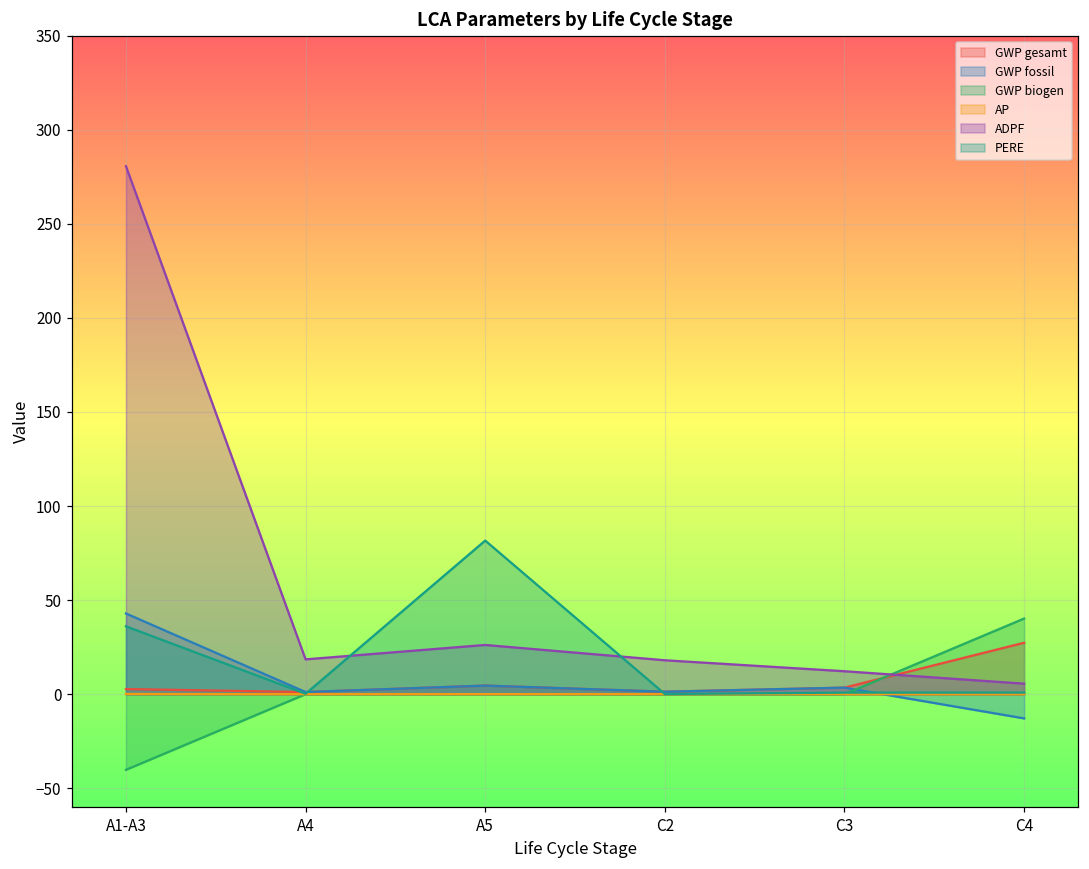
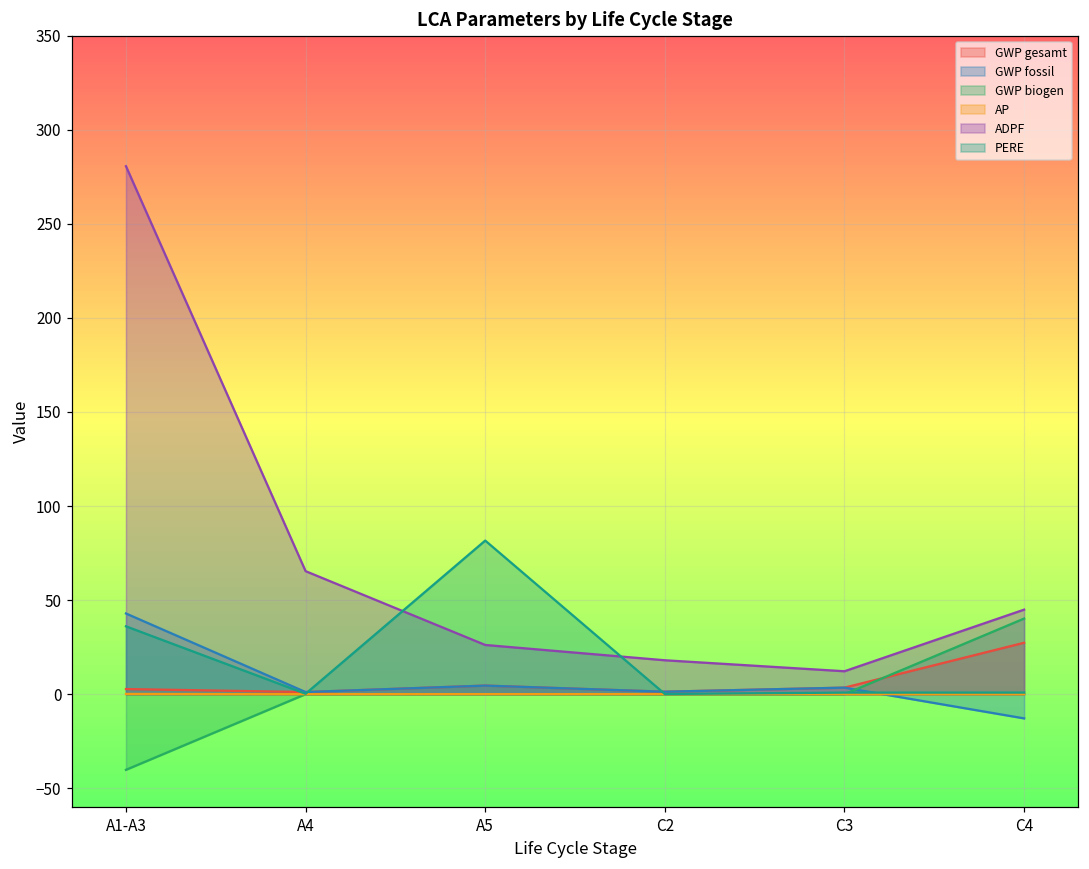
ADPF, A4: 19 -> 65
ADPF, C4: 6 -> 45
